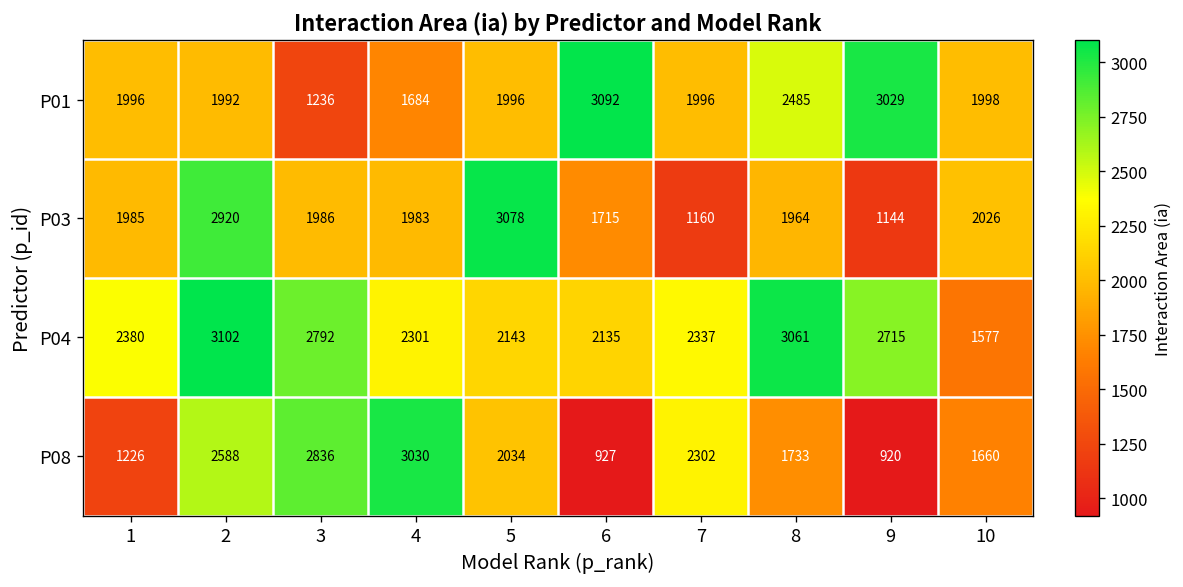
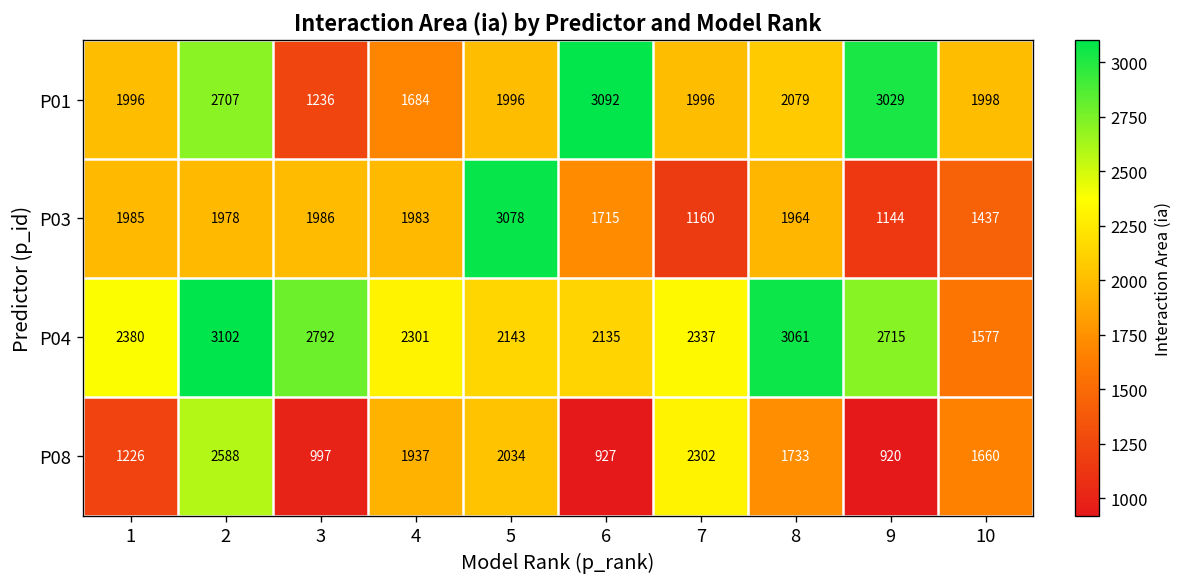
P01, 2: 1992 -> 2707
P01, 8: 2485 -> 2079
P03, 2: 2920 -> 1978
P03, 10: 2026 -> 1437
P08, 3: 2836 -> 997
P08, 4: 3030 -> 1937
